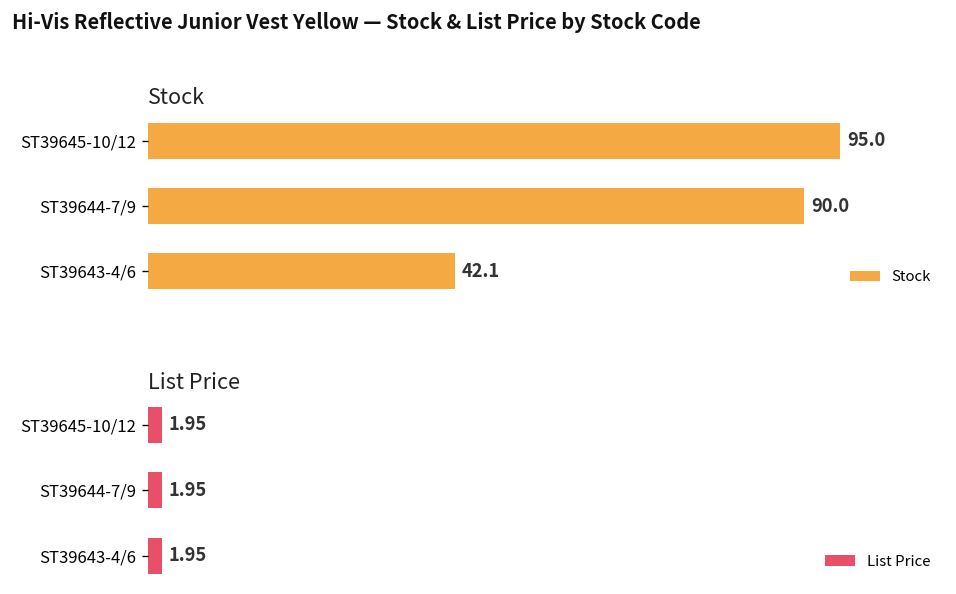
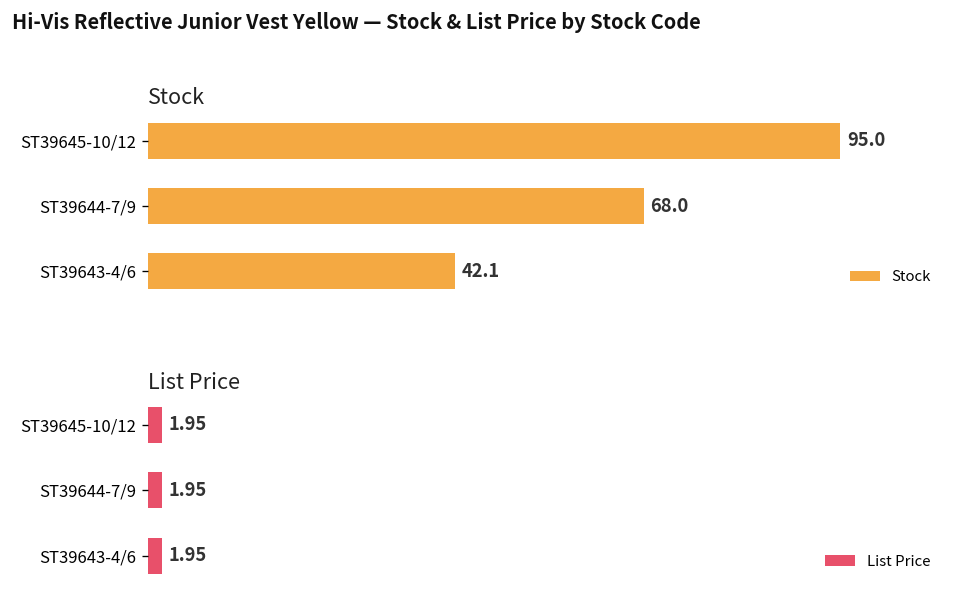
Stock, ST39644-7/9: 90.0 -> 68.0
